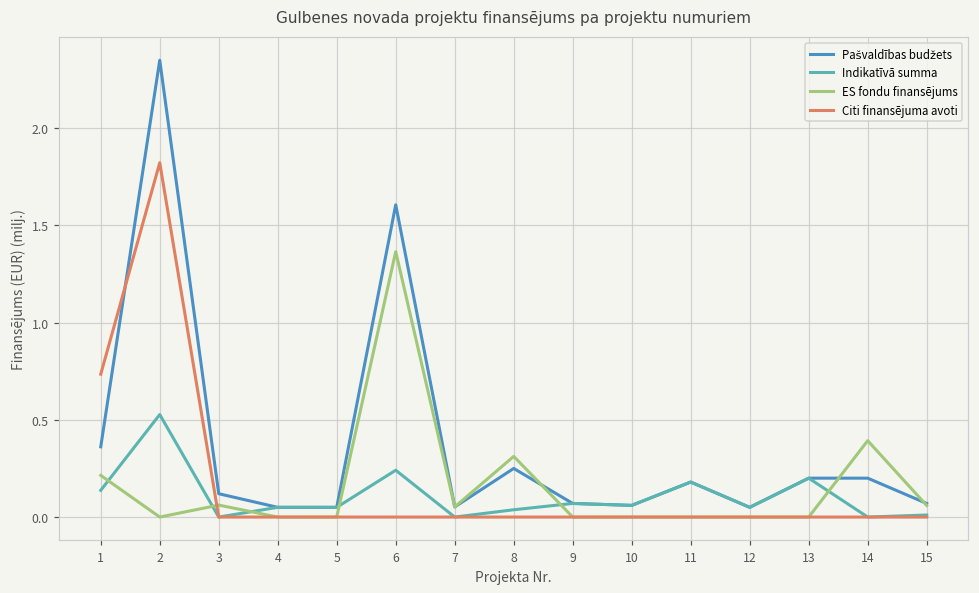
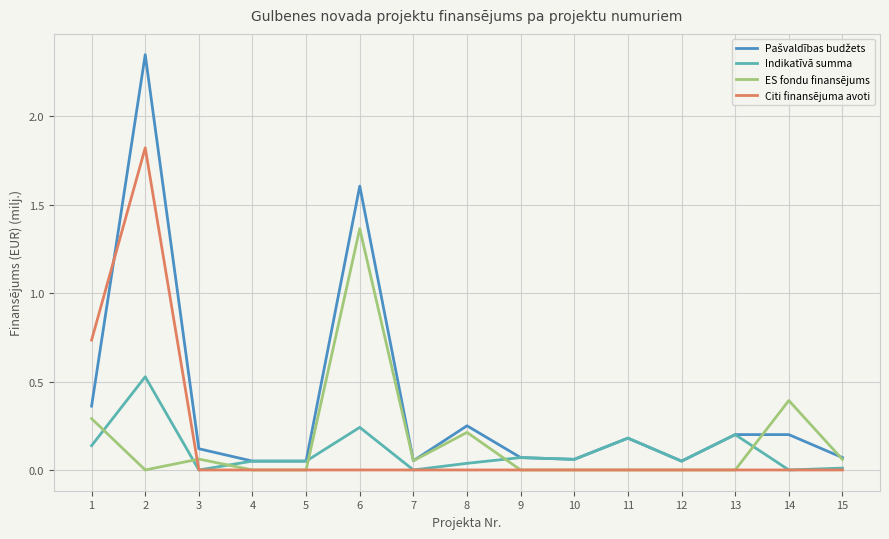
ES fondu finansējums, 1: 0.21 -> 0.29
ES fondu finansējums, 8: 0.31 -> 0.21
